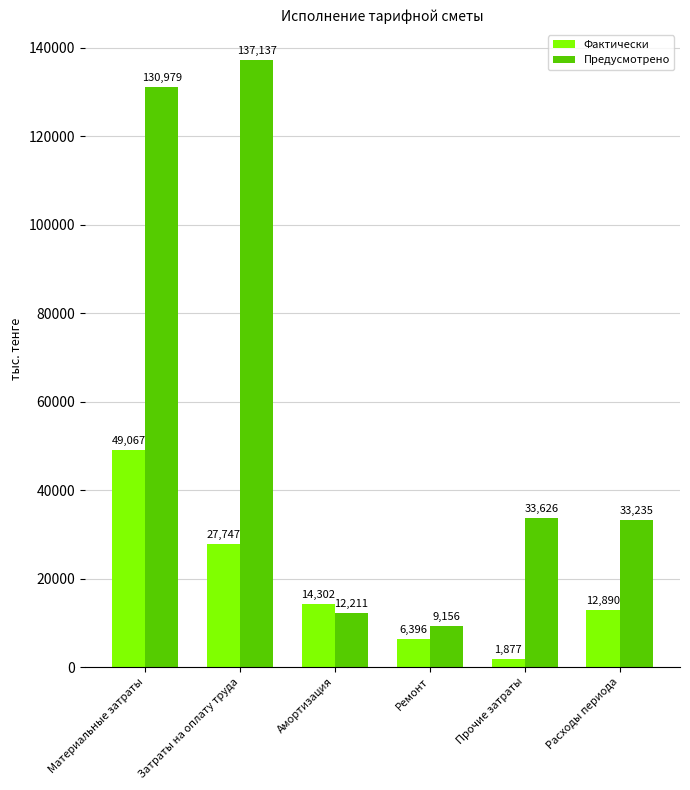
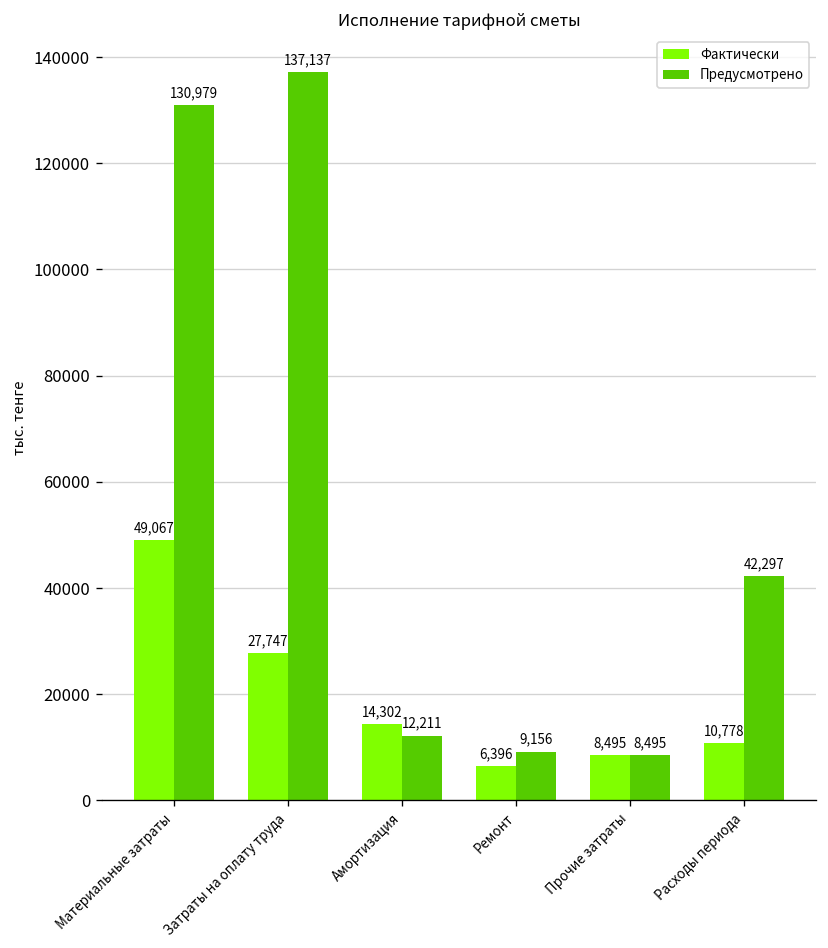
Фактически, Прочие затраты: 1,877 -> 8,495
Предусмотрено, Прочие затраты: 33,626 -> 8,495
Фактически, Расходы периода: 12,890 -> 10,778
Предусмотрено, Расходы периода: 33,235 -> 42,297
